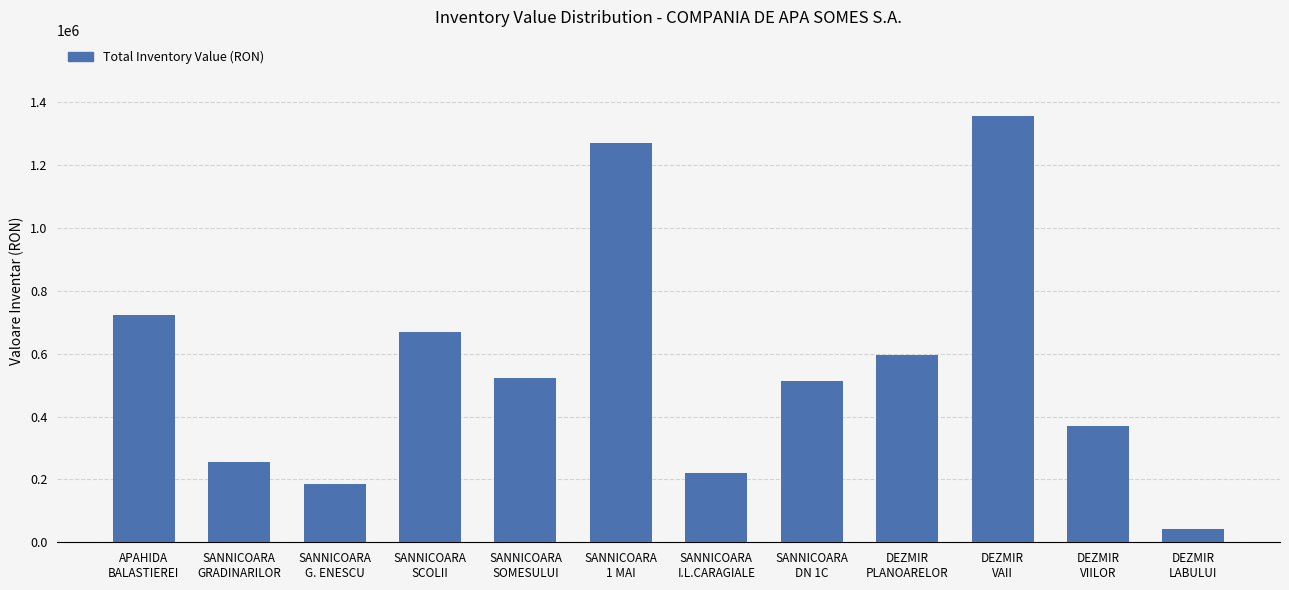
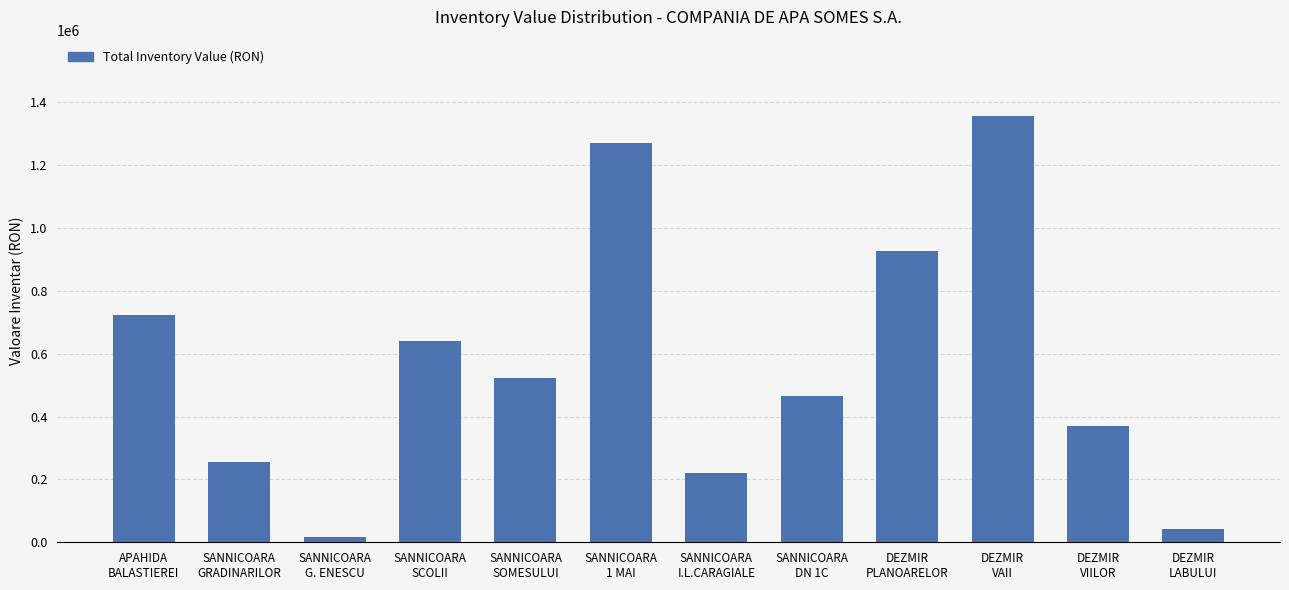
SANNICOARA G. ENESCU: 190000 -> 20000
SANNICOARA SCOLII: 670000 -> 640000
SANNICOARA DN 1C: 510000 -> 470000
DEZMIR PLANOARELOR: 600000 -> 930000
